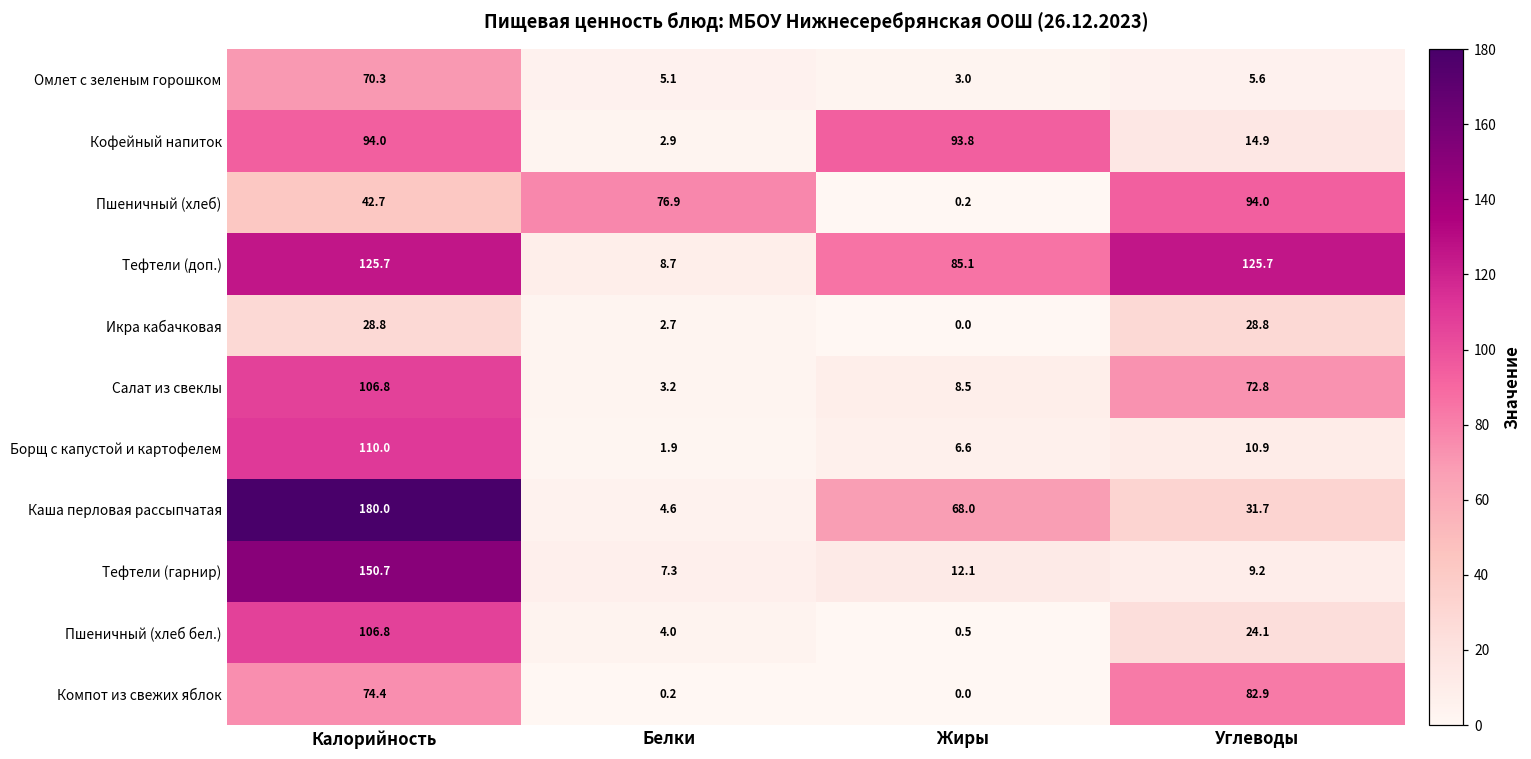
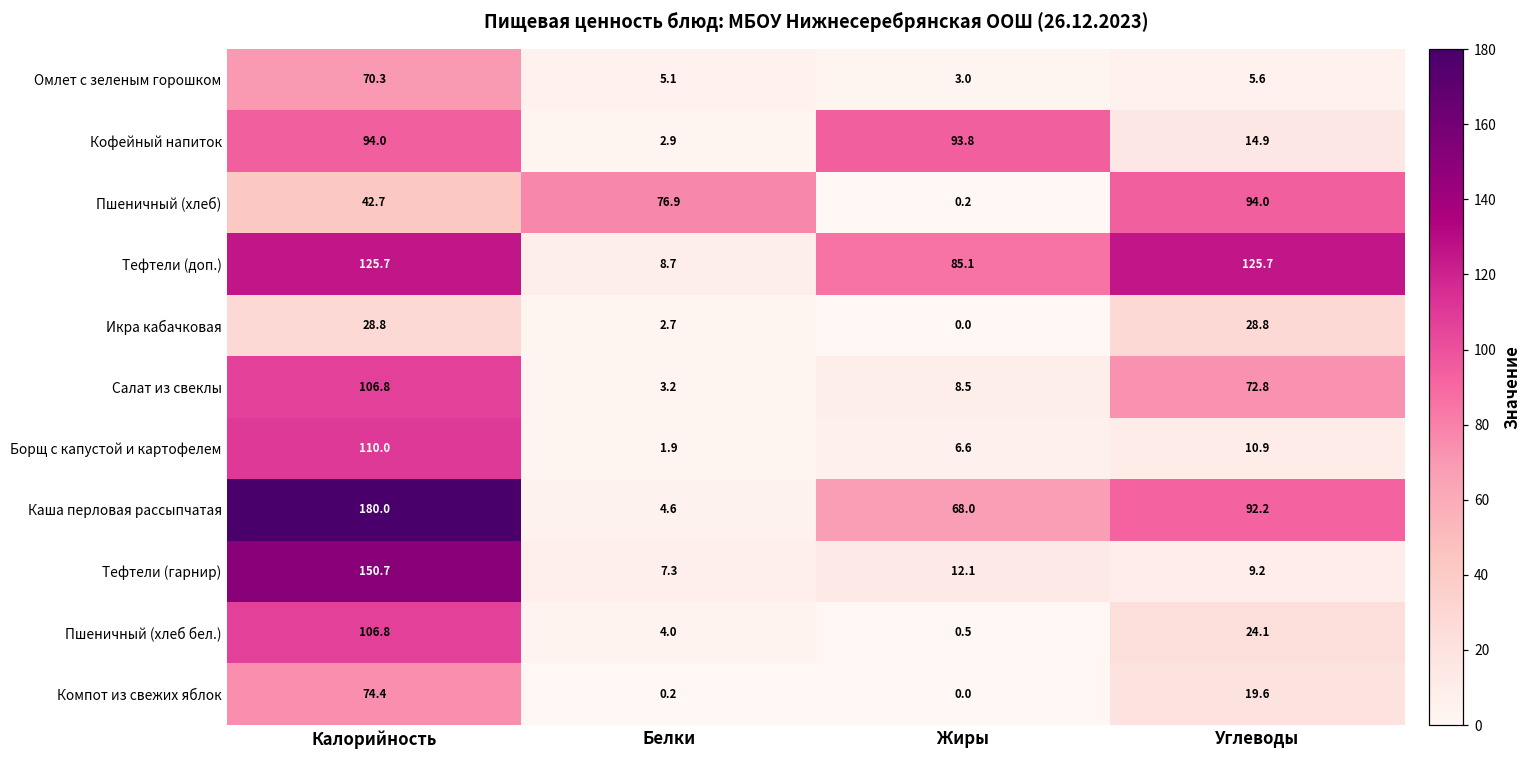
Каша перловая рассыпчатая, Углеводы: 31.7 -> 92.2
Компот из свежих яблок, Углеводы: 82.9 -> 19.6
